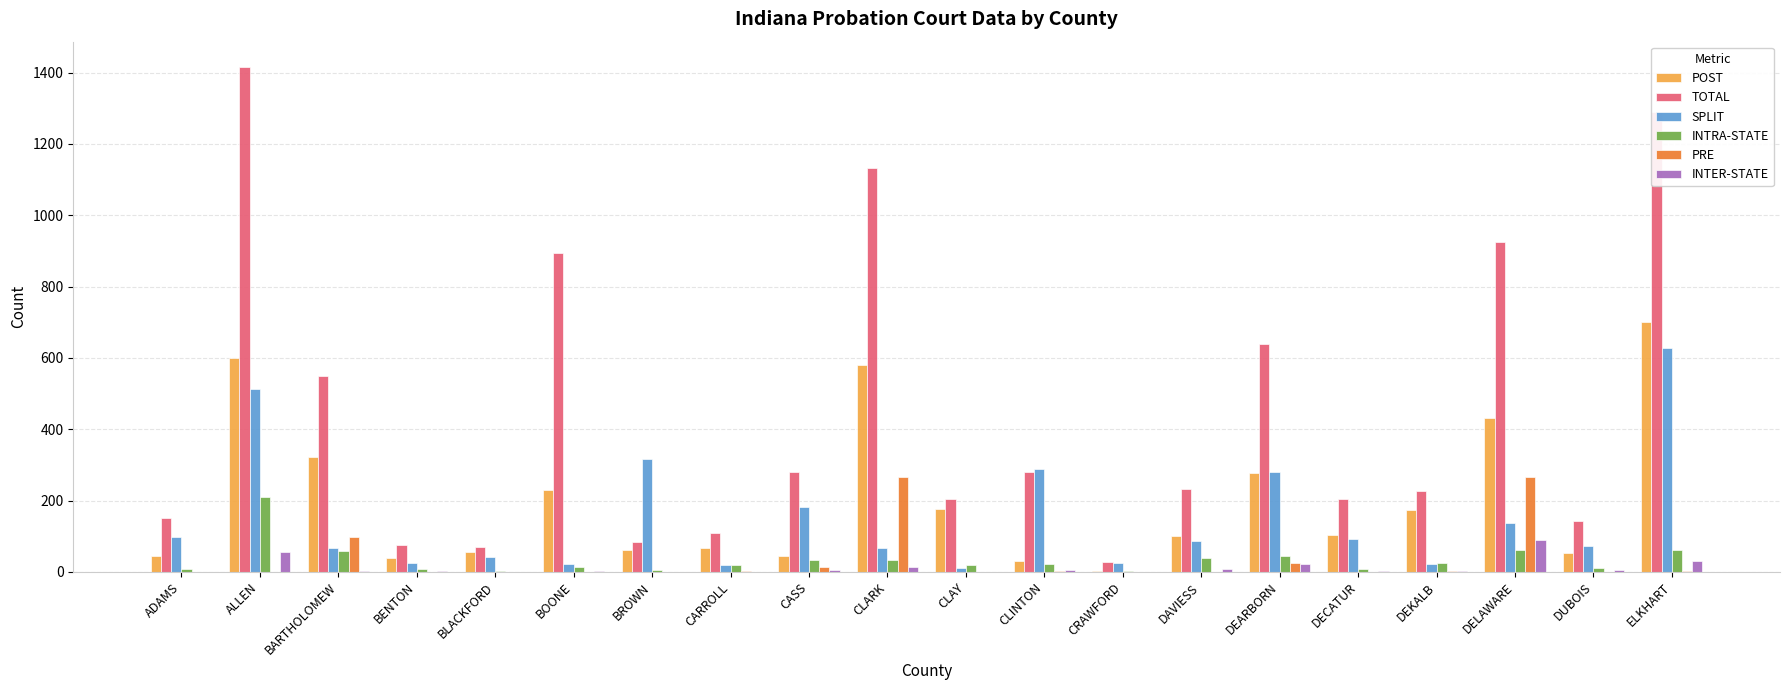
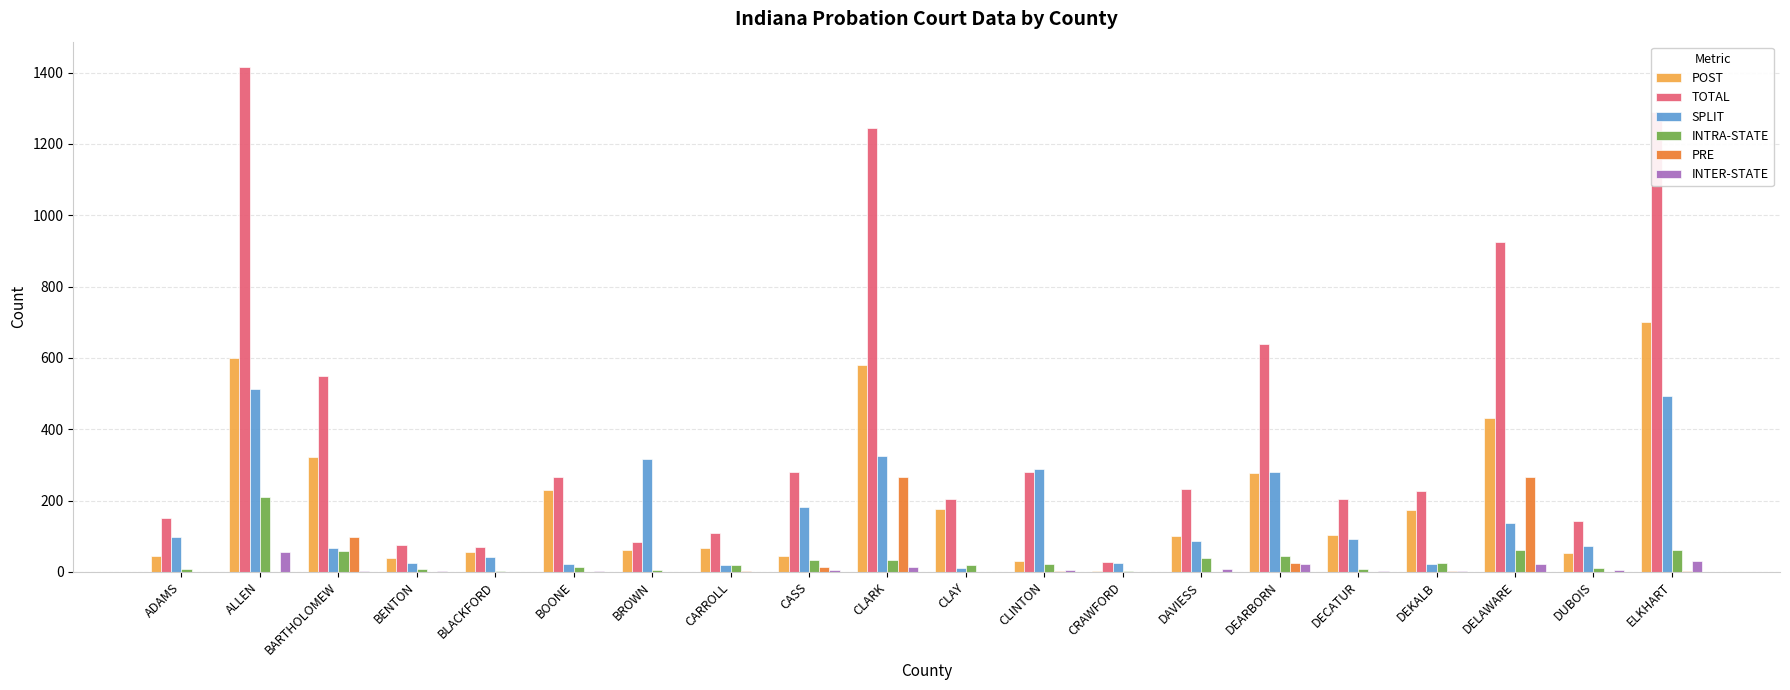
TOTAL, BOONE: 900 -> 270
TOTAL, CLARK: 1130 -> 1250
SPLIT, CLARK: 70 -> 330
INTER-STATE, DELAWARE: 90 -> 20
SPLIT, ELKHART: 630 -> 490
